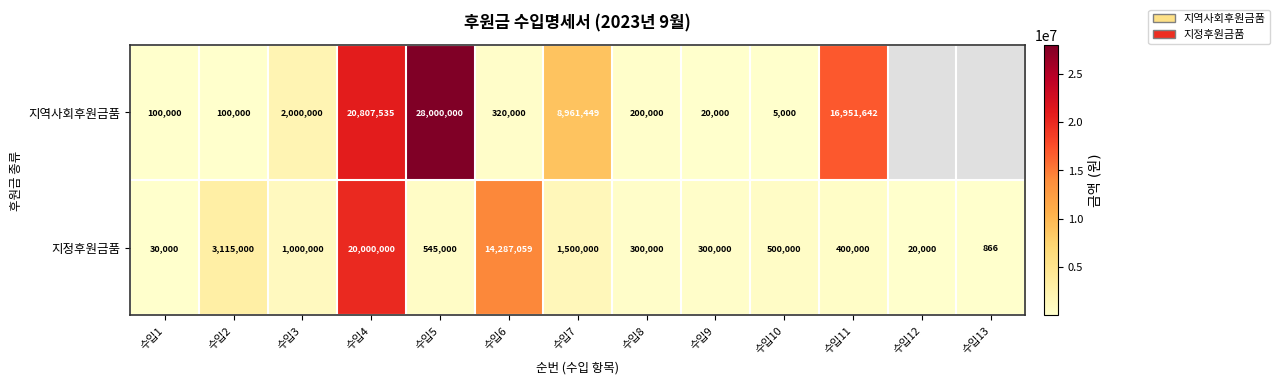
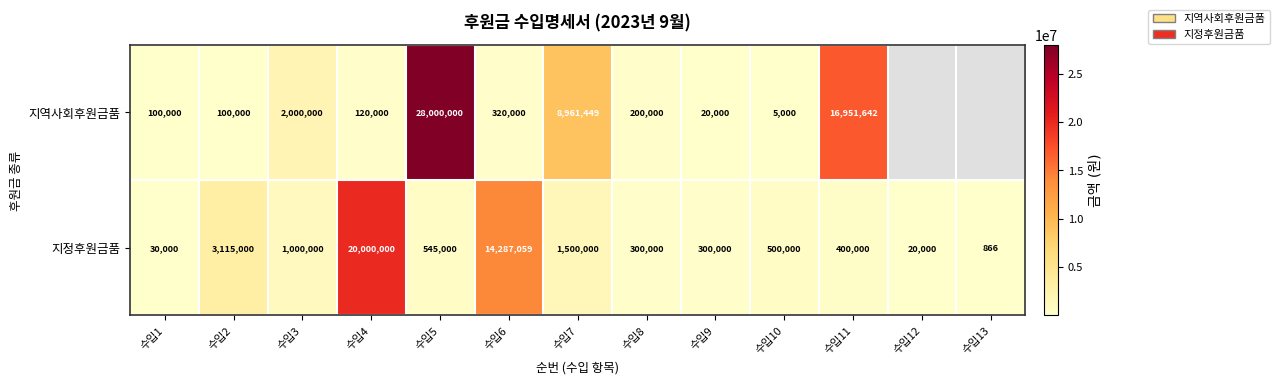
지역사회후원금품, 수입4: 20,807,535 -> 120,000
